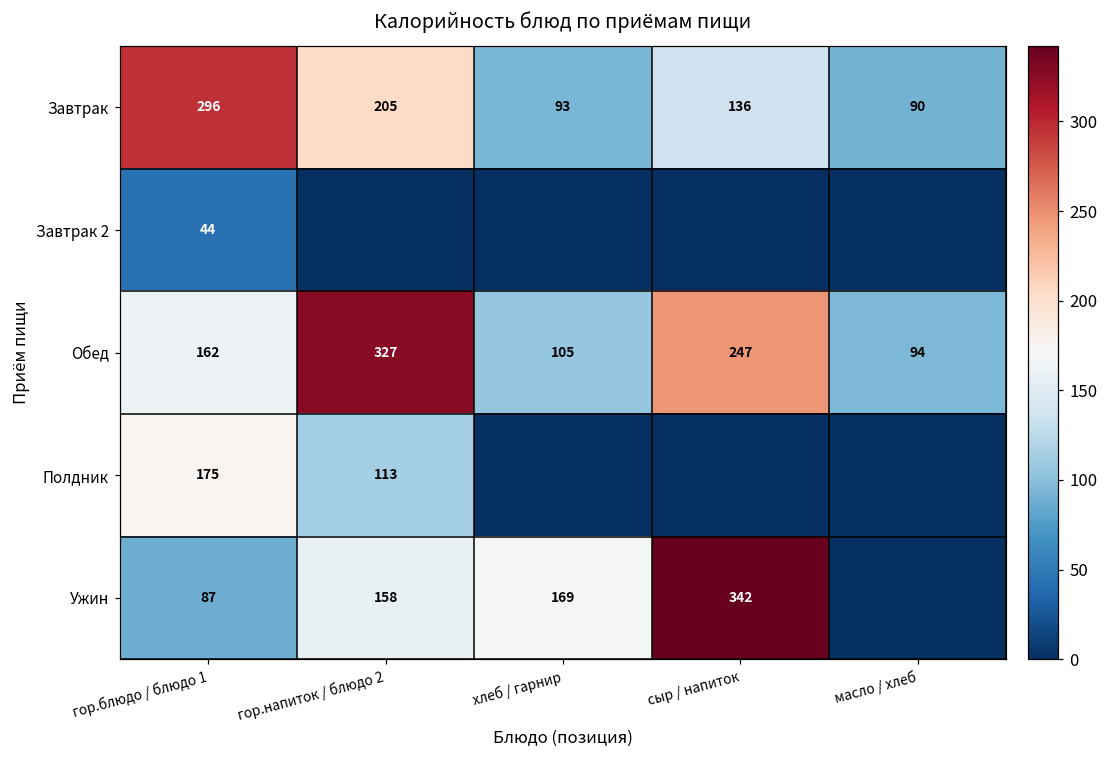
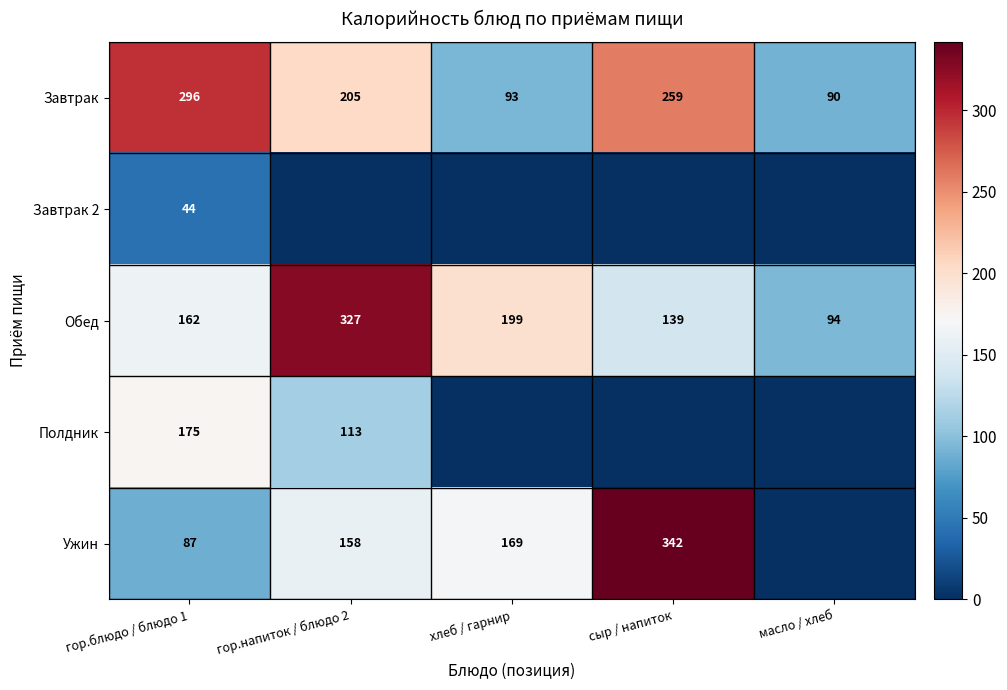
Завтрак, сыр / напиток: 136 -> 259
Обед, хлеб / гарнир: 105 -> 199
Обед, сыр / напиток: 247 -> 139
